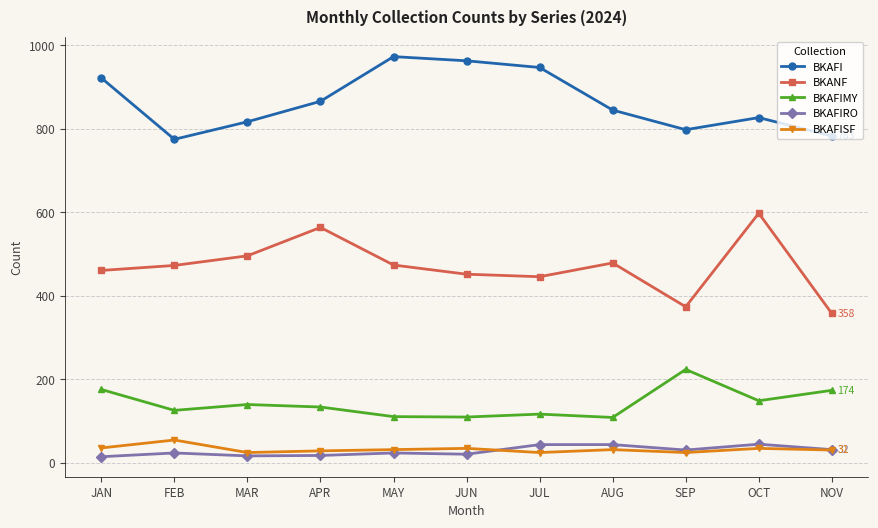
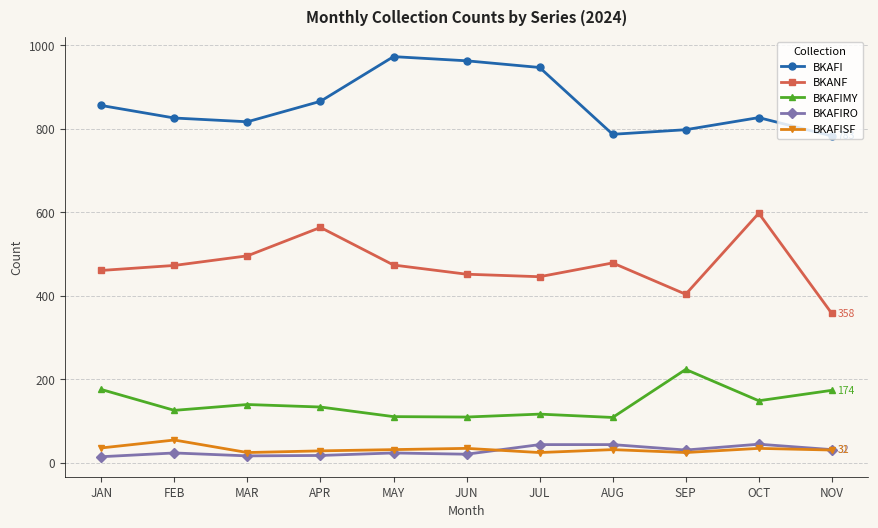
BKAFI, JAN: 920 -> 860
BKAFI, FEB: 780 -> 830
BKAFI, AUG: 850 -> 790
BKANF, SEP: 370 -> 400
